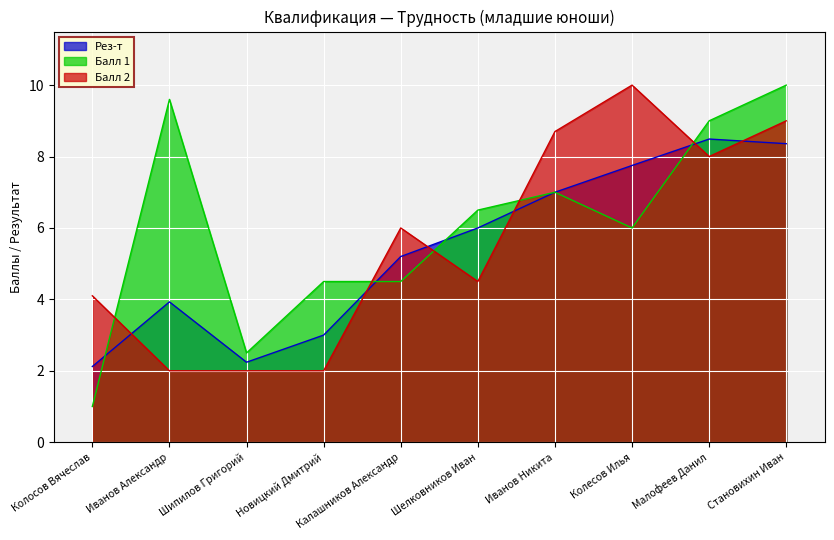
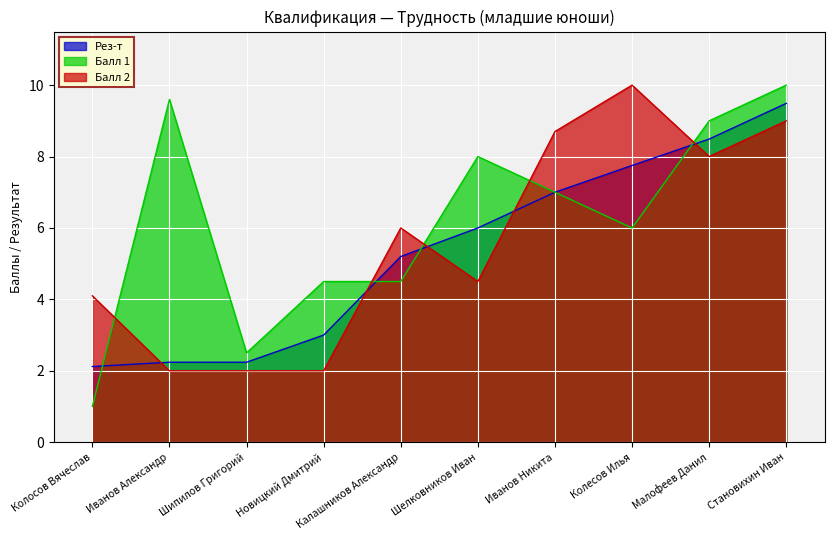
Рез-т, Иванов Александр: 3.9 -> 2.2
Балл 1, Шелковников Иван: 6.5 -> 8.0
Рез-т, Становихин Иван: 8.4 -> 9.5
